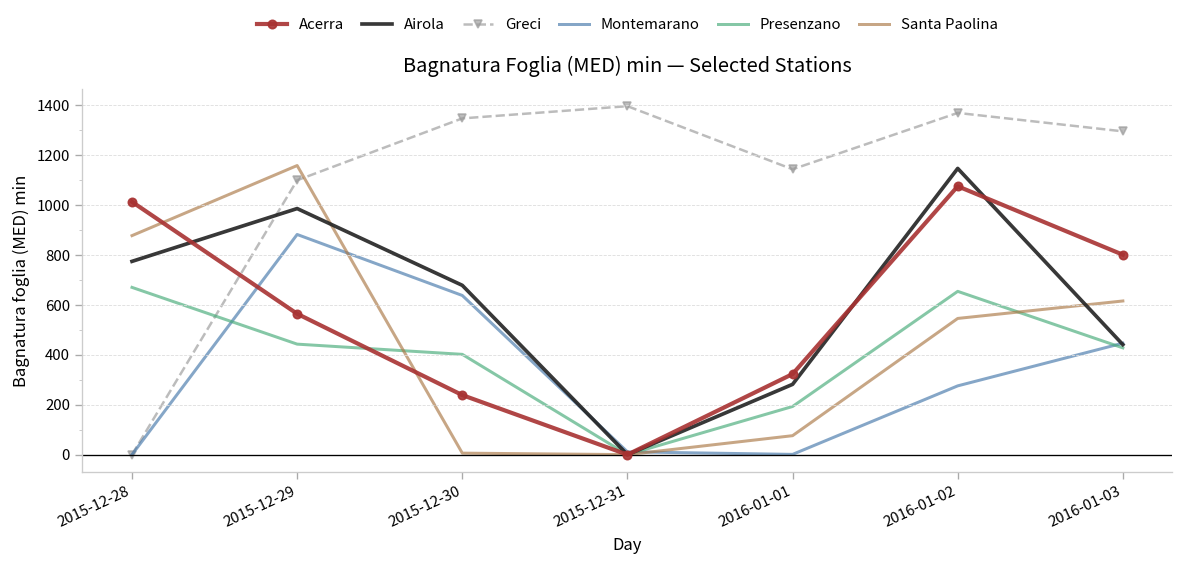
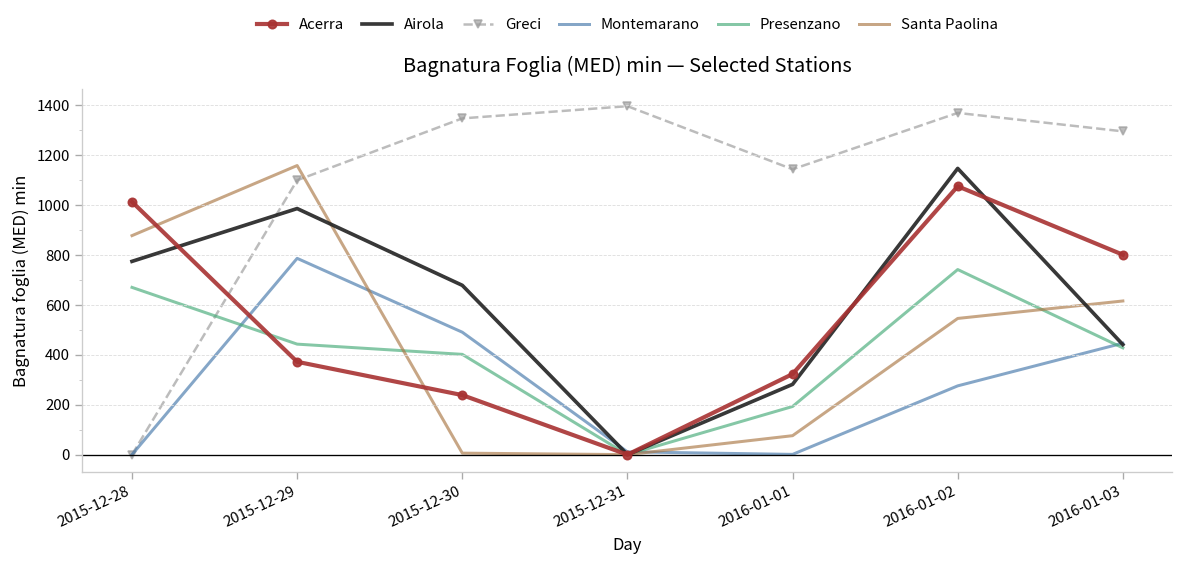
Acerra, 2015-12-29: 560 -> 370
Montemarano, 2015-12-29: 880 -> 790
Montemarano, 2015-12-30: 640 -> 490
Presenzano, 2016-01-02: 650 -> 740
